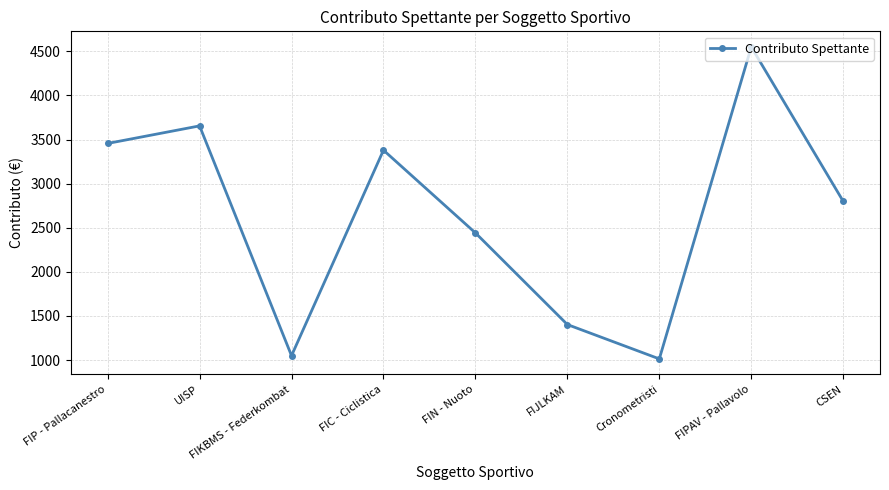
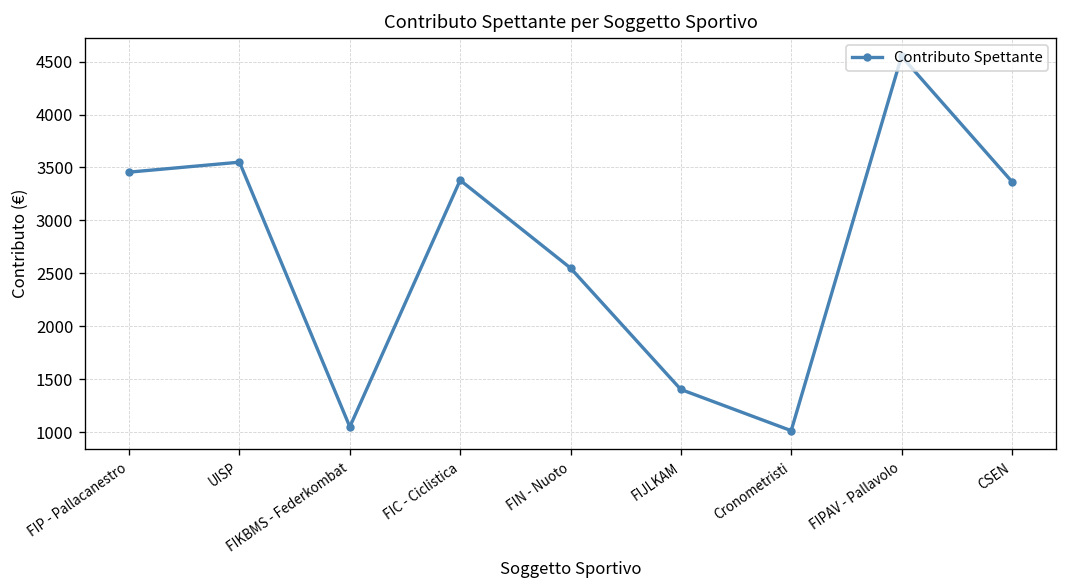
UISP: 3700 -> 3600
FIN - Nuoto: 2400 -> 2600
CSEN: 2800 -> 3400
